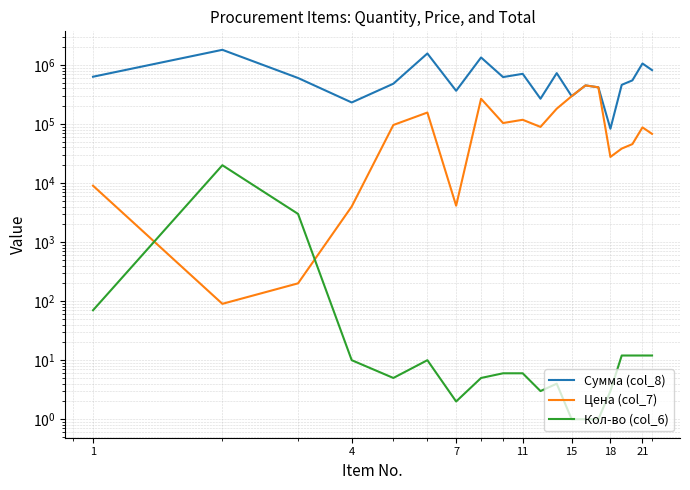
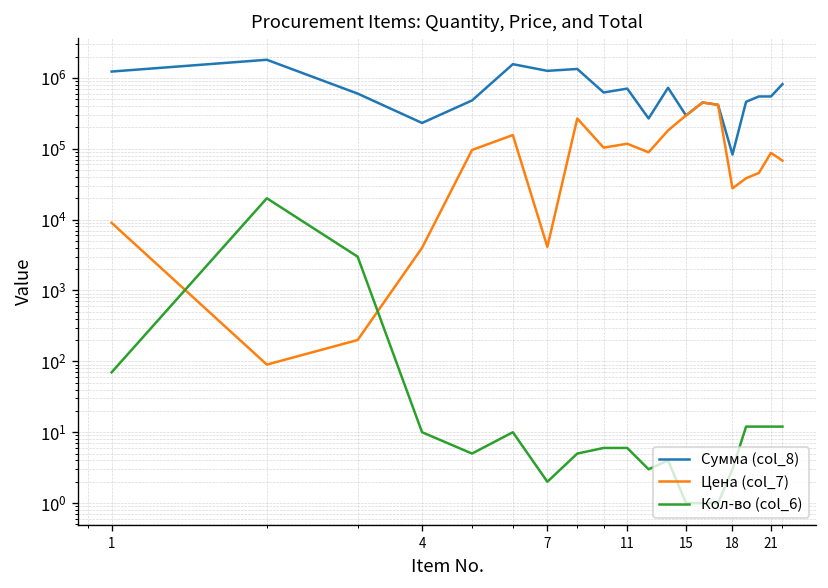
Сумма (col_8), 1: 600000 -> 1200000
Сумма (col_8), 7: 400000 -> 1300000
Сумма (col_8), 21: 1100000 -> 500000
